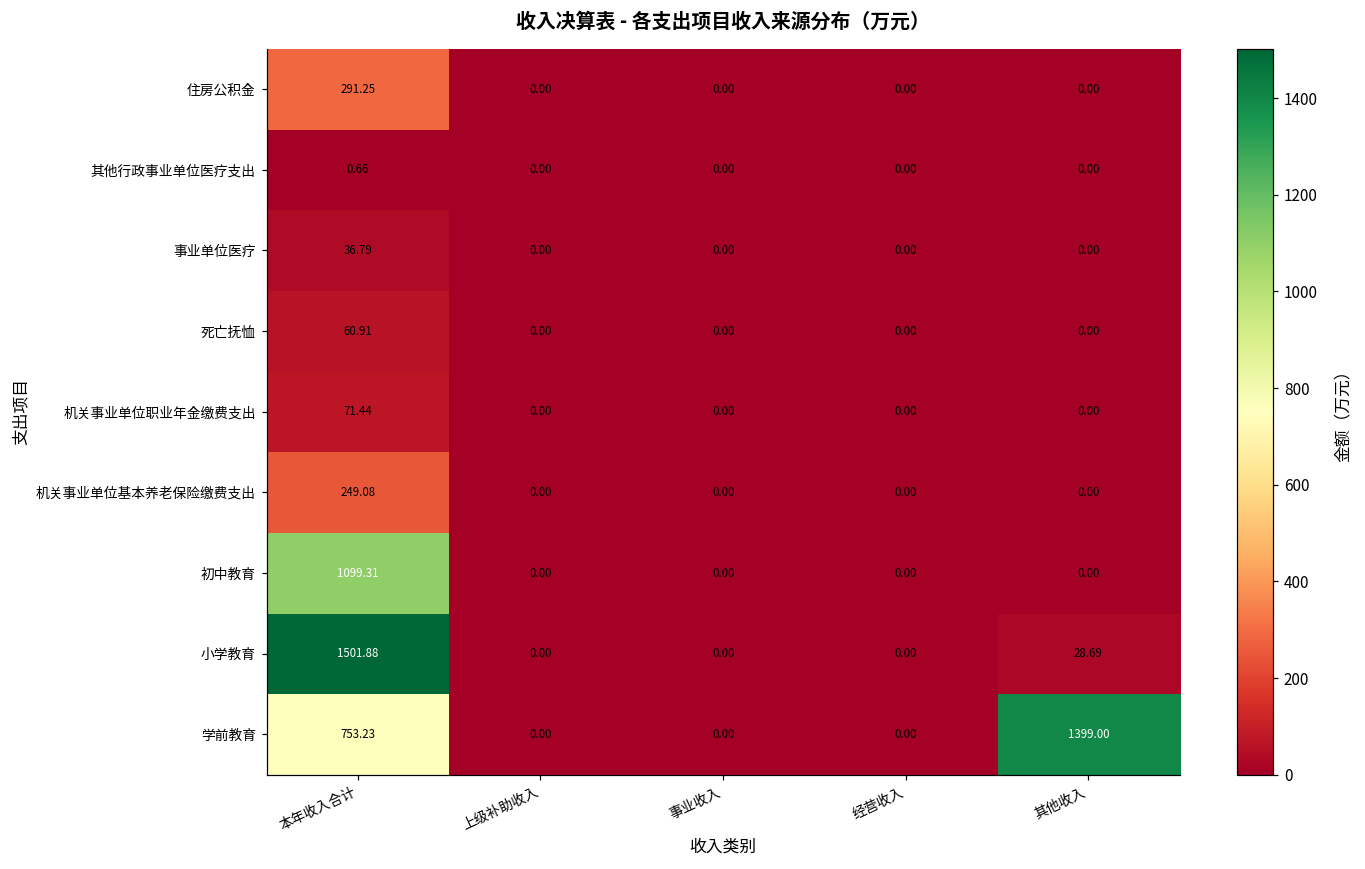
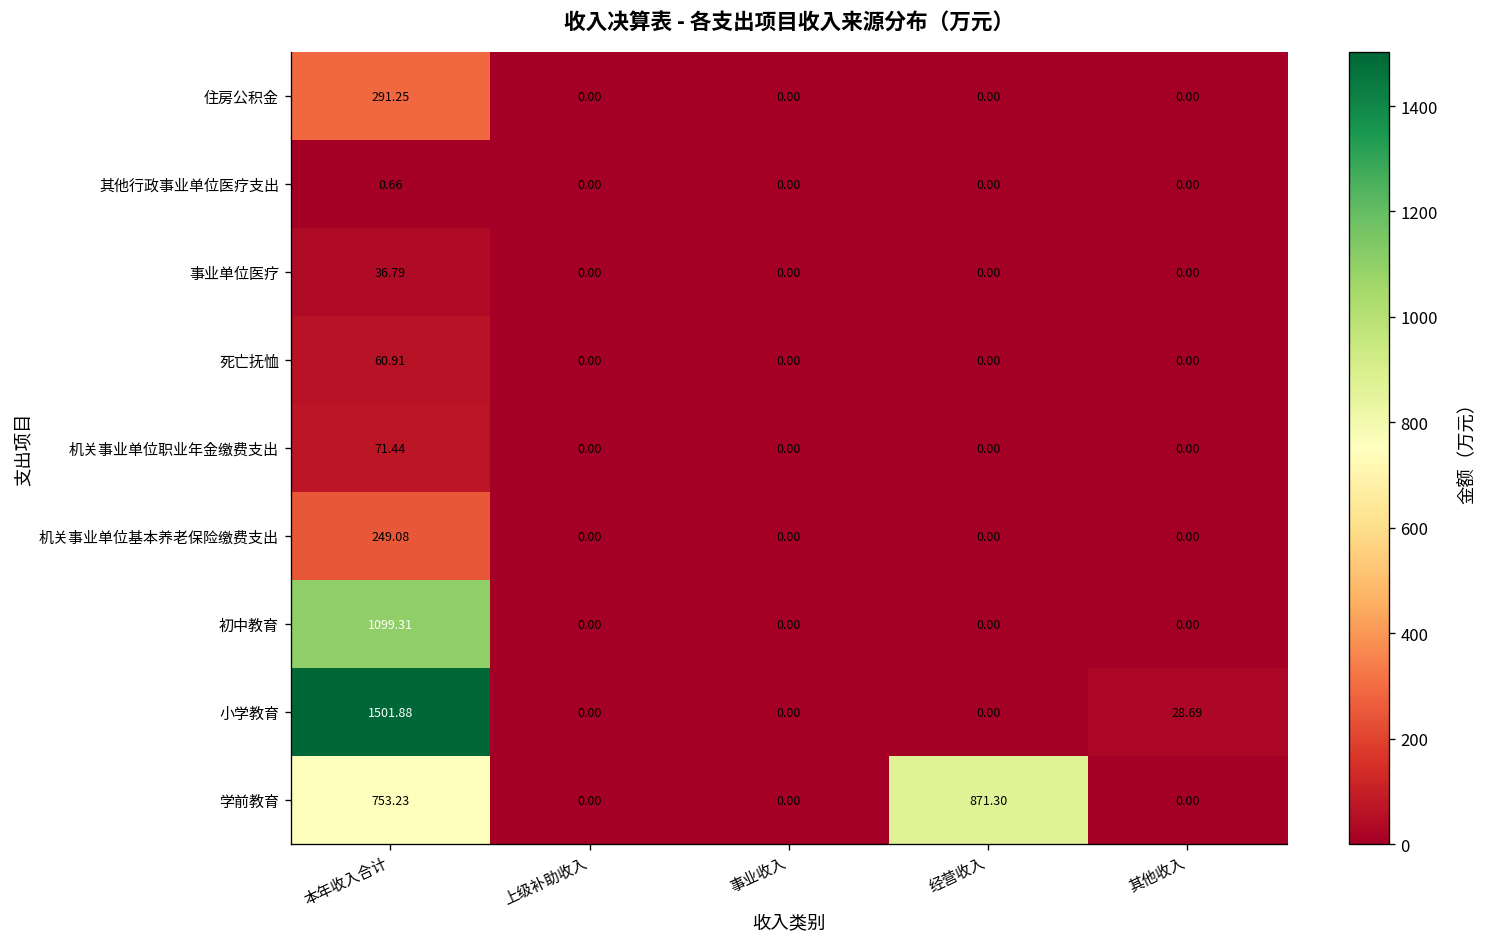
学前教育, 经营收入: 0.00 -> 871.30
学前教育, 其他收入: 1399.00 -> 0.00
